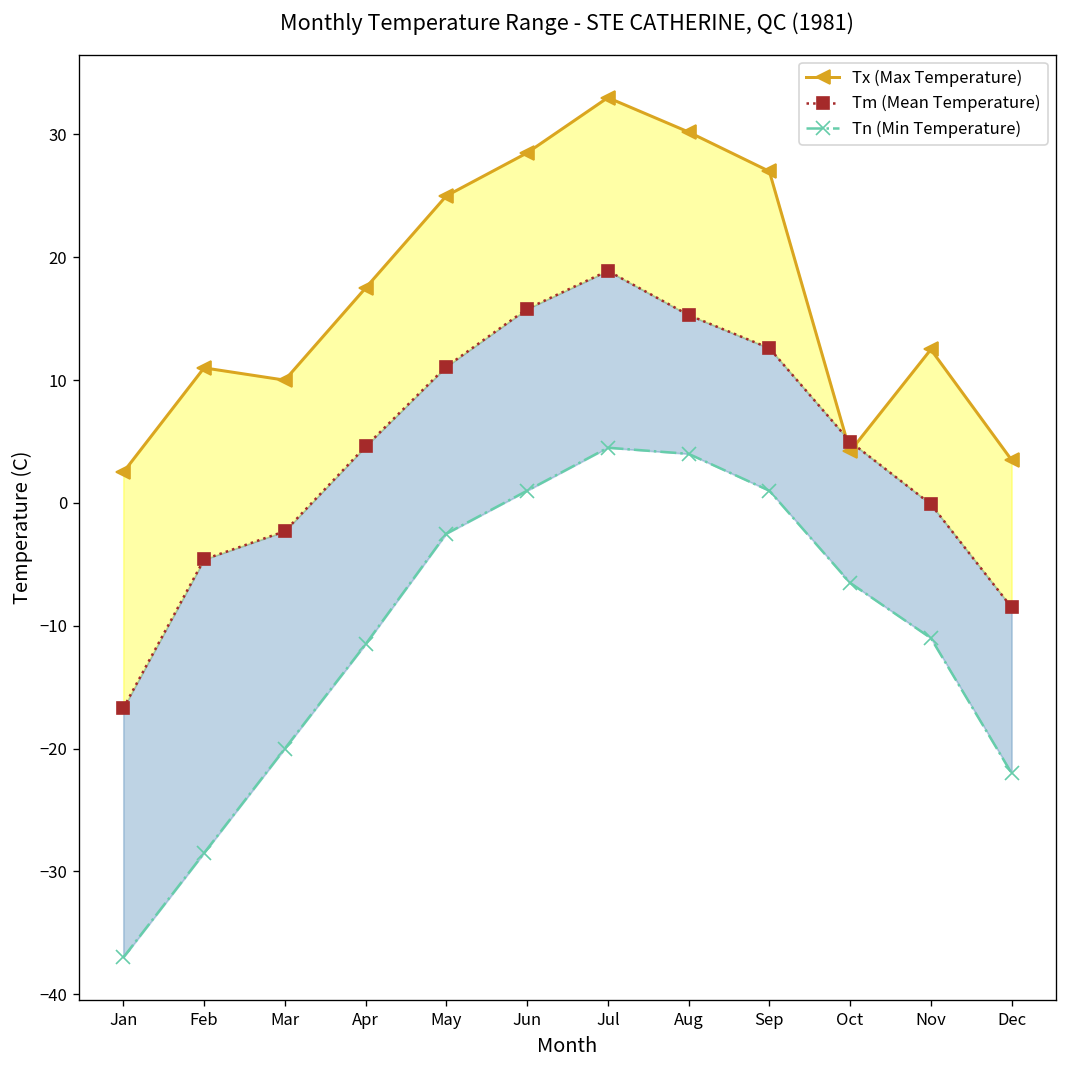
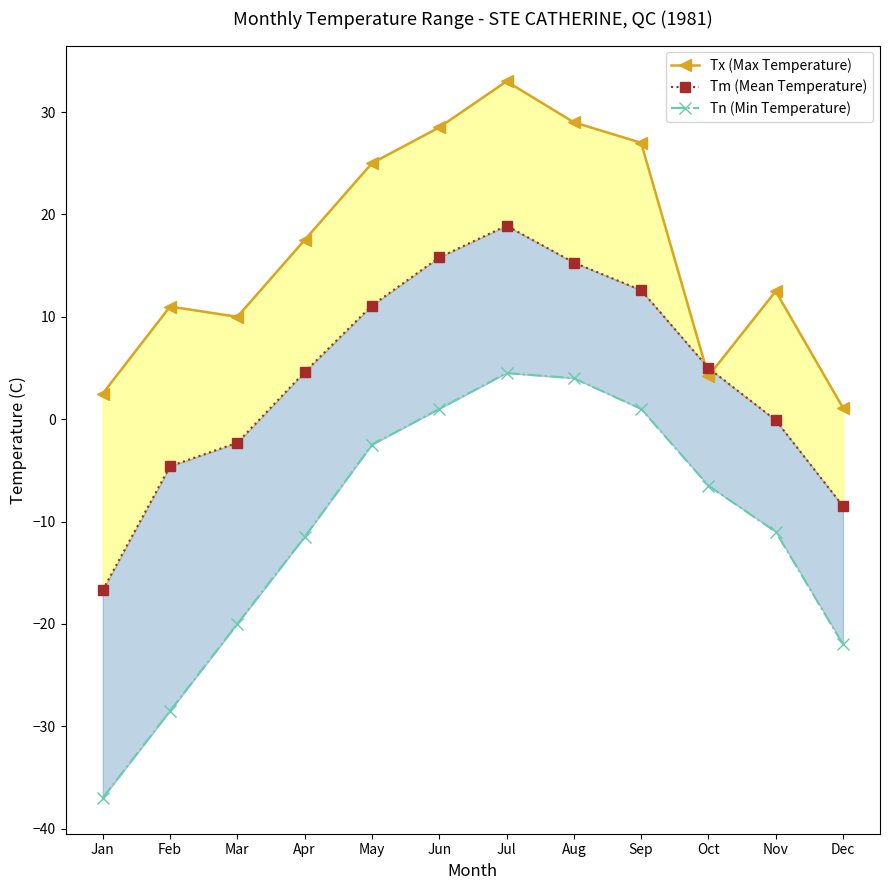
Tx (Max Temperature), Aug: 30.2 -> 29.0
Tx (Max Temperature), Dec: 3.5 -> 1.1
